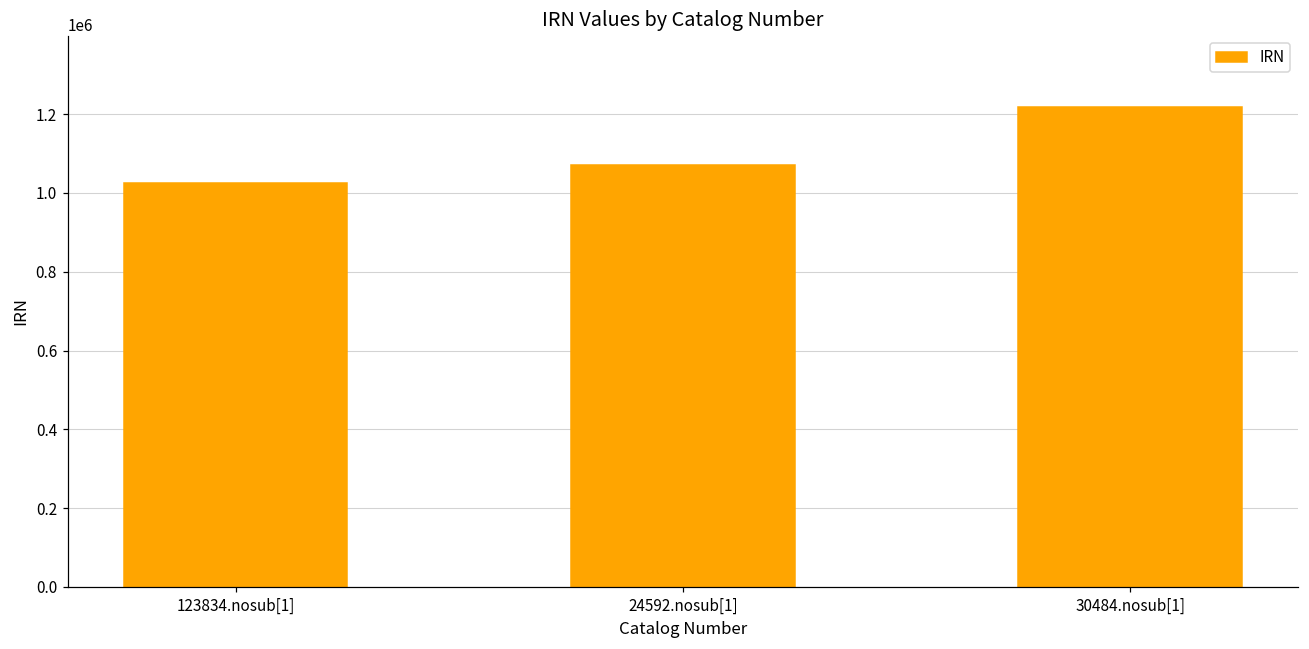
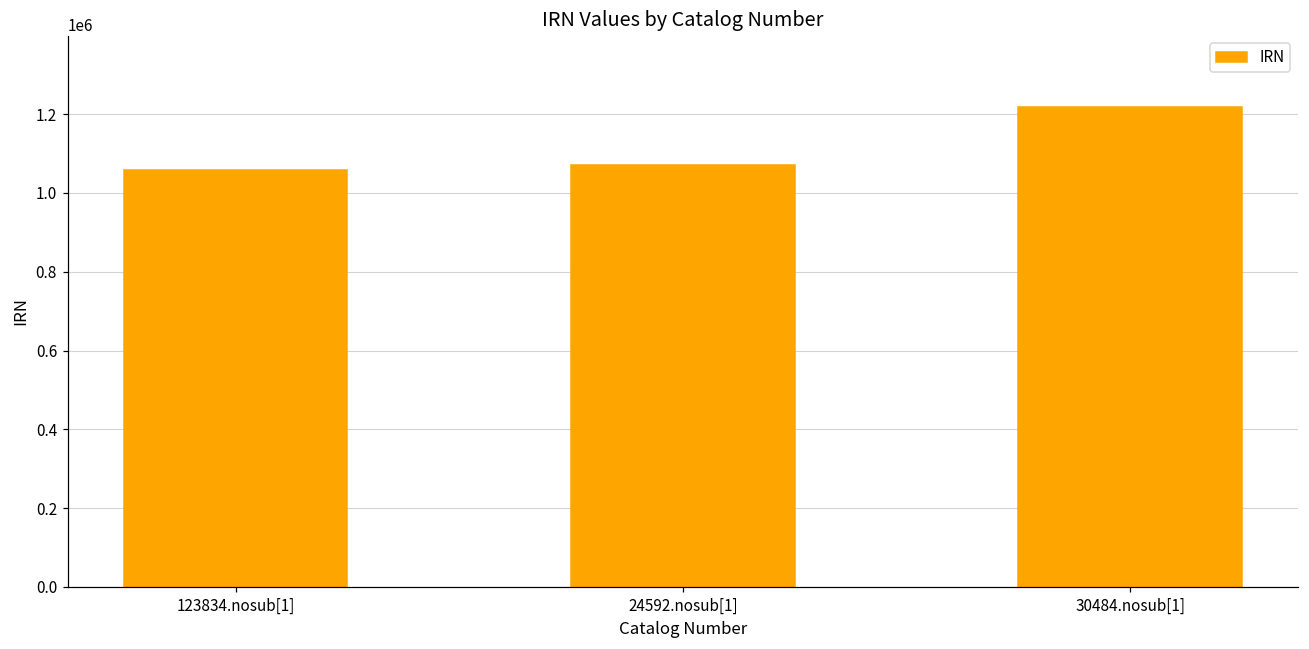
123834.nosub[1]: 1030000 -> 1060000
